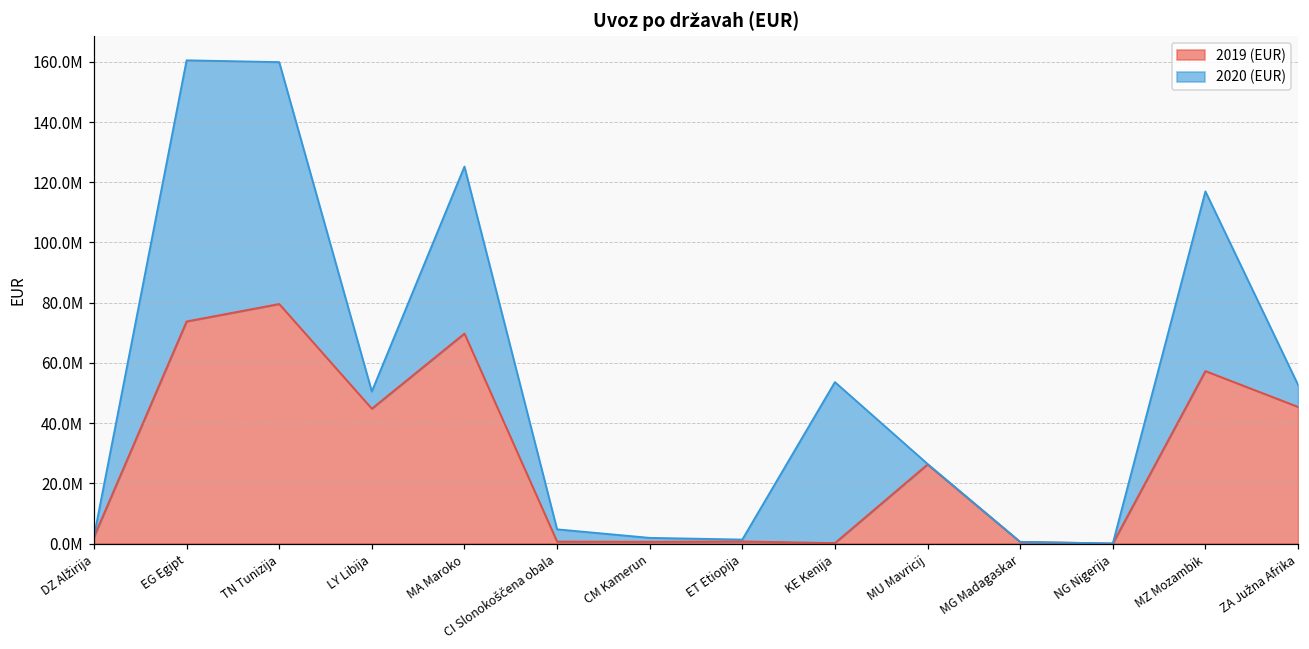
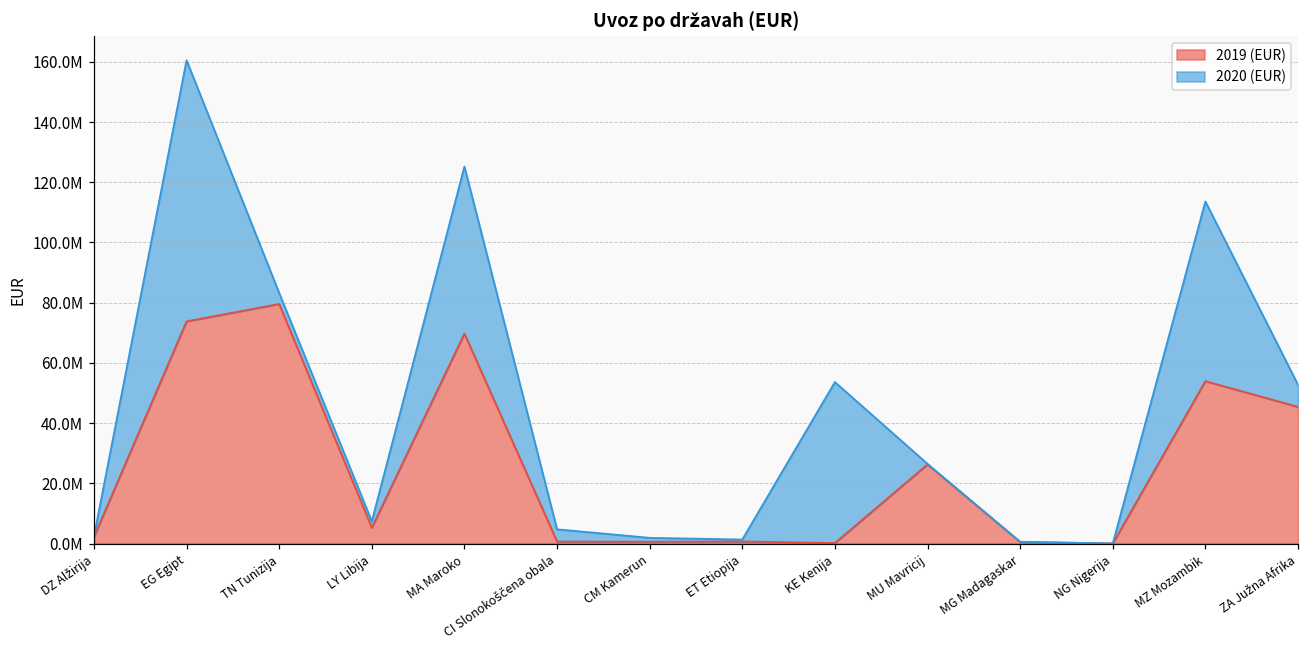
2020 (EUR), TN Tunizija: 80000000 -> 4000000
2019 (EUR), LY Libija: 45000000 -> 5000000
2020 (EUR), LY Libija: 6000000 -> 2000000
2019 (EUR), MZ Mozambik: 57000000 -> 54000000
